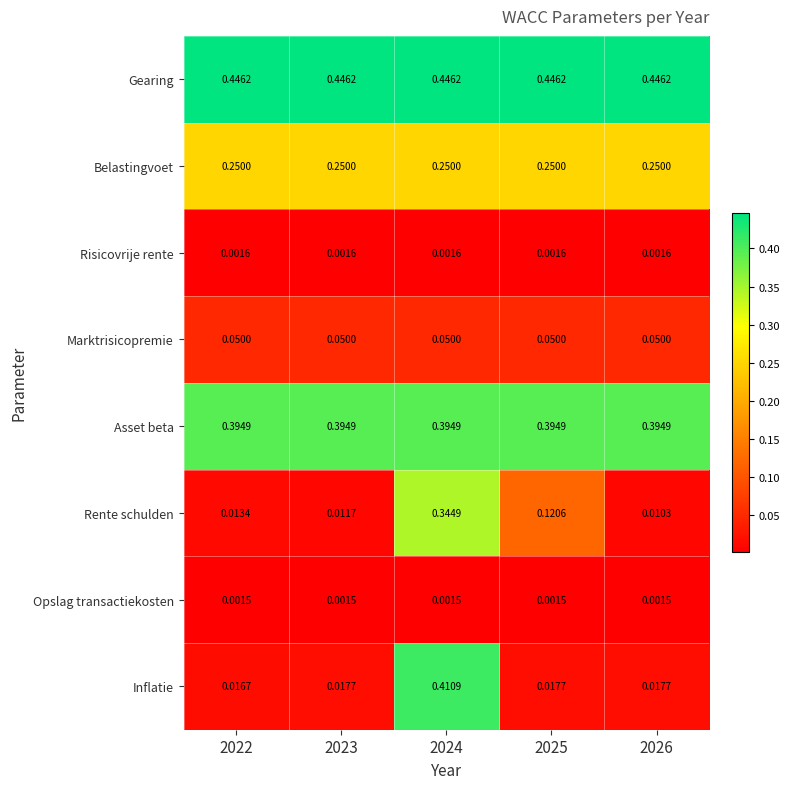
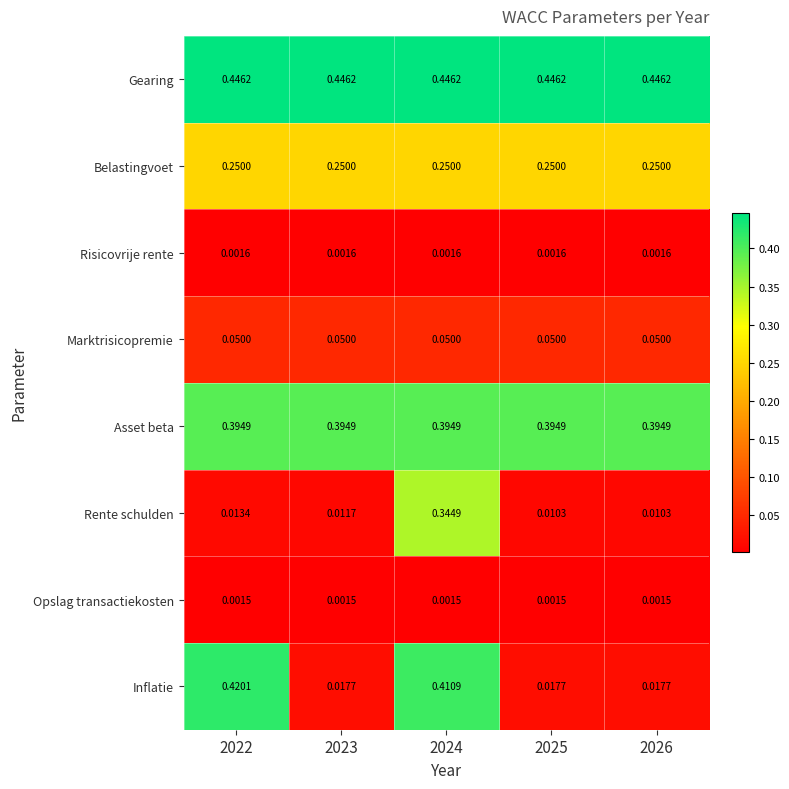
Rente schulden, 2025: 0.1206 -> 0.0103
Inflatie, 2022: 0.0167 -> 0.4201
